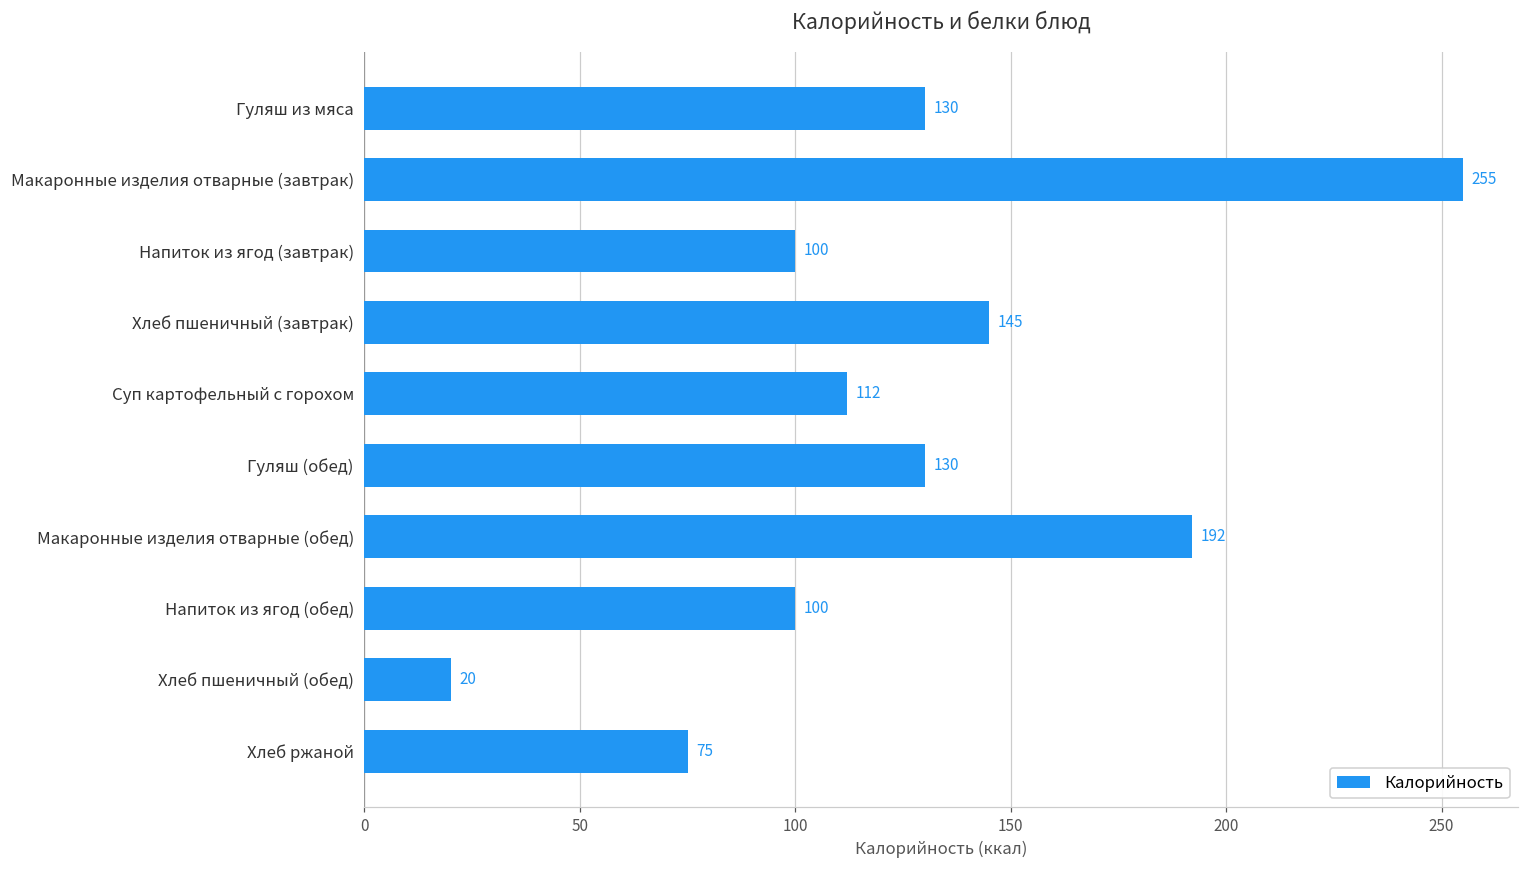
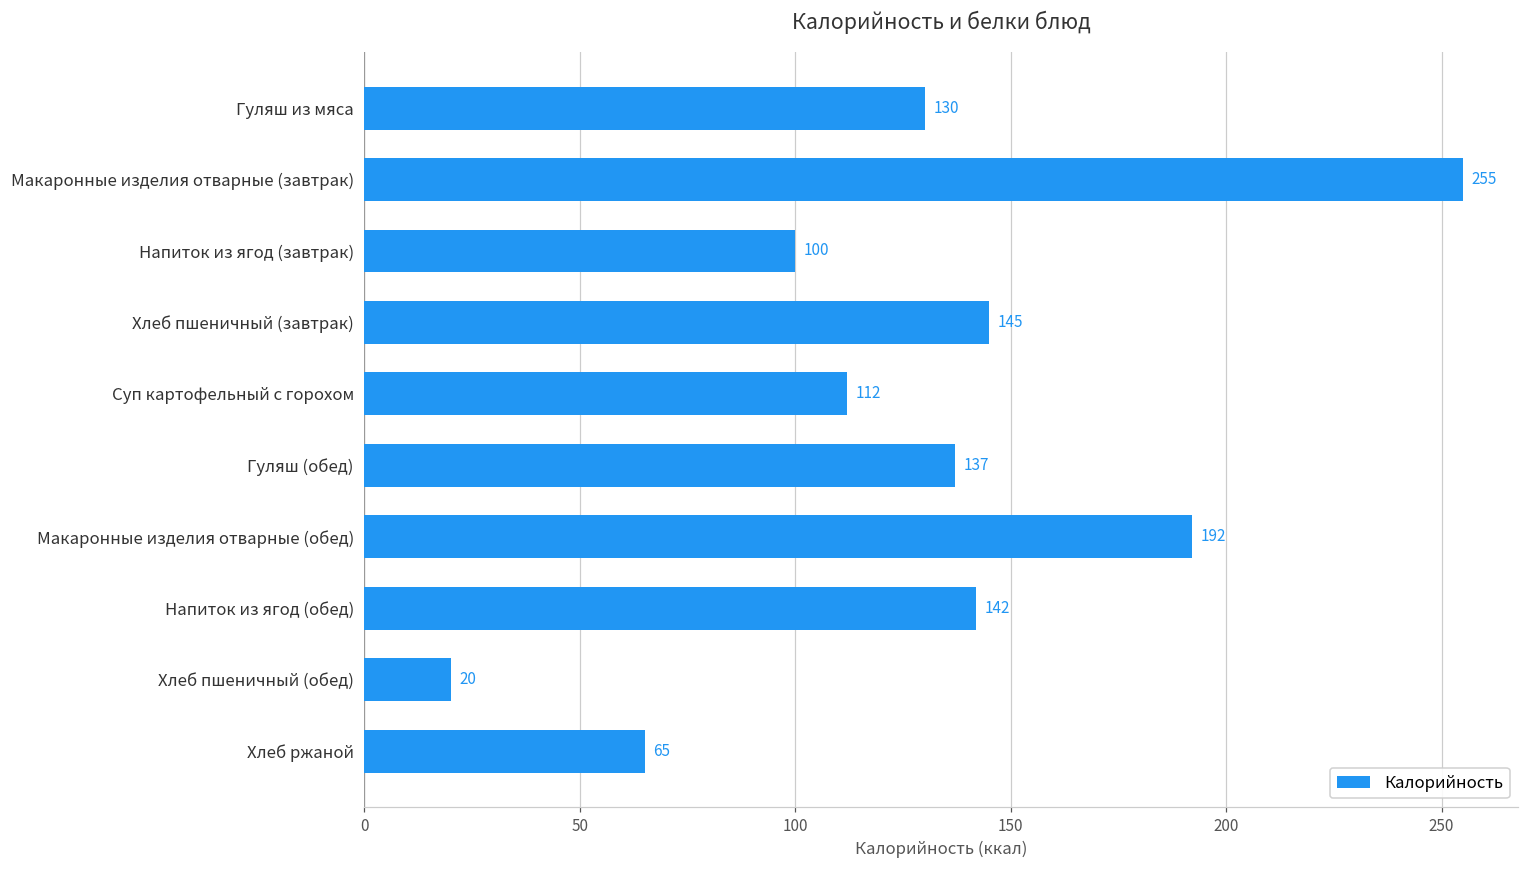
Гуляш (обед): 130 -> 137
Напиток из ягод (обед): 100 -> 142
Хлеб ржаной: 75 -> 65
